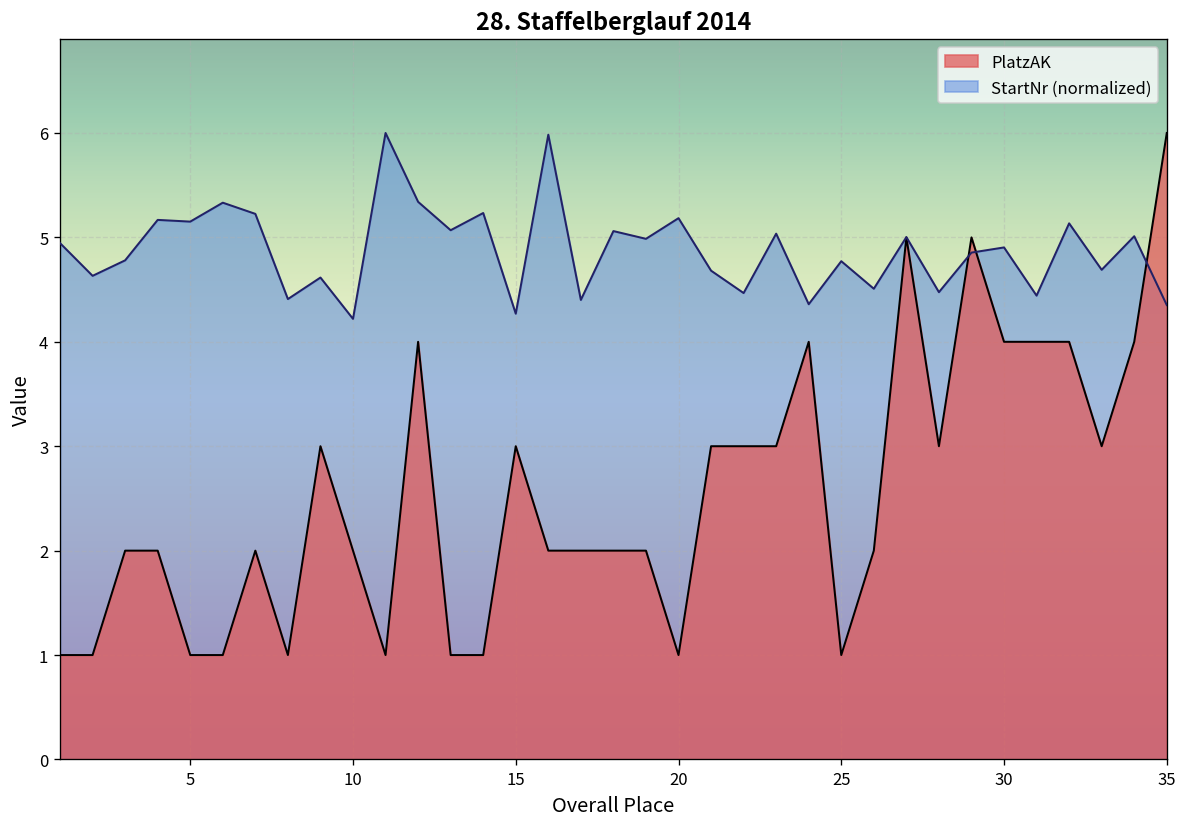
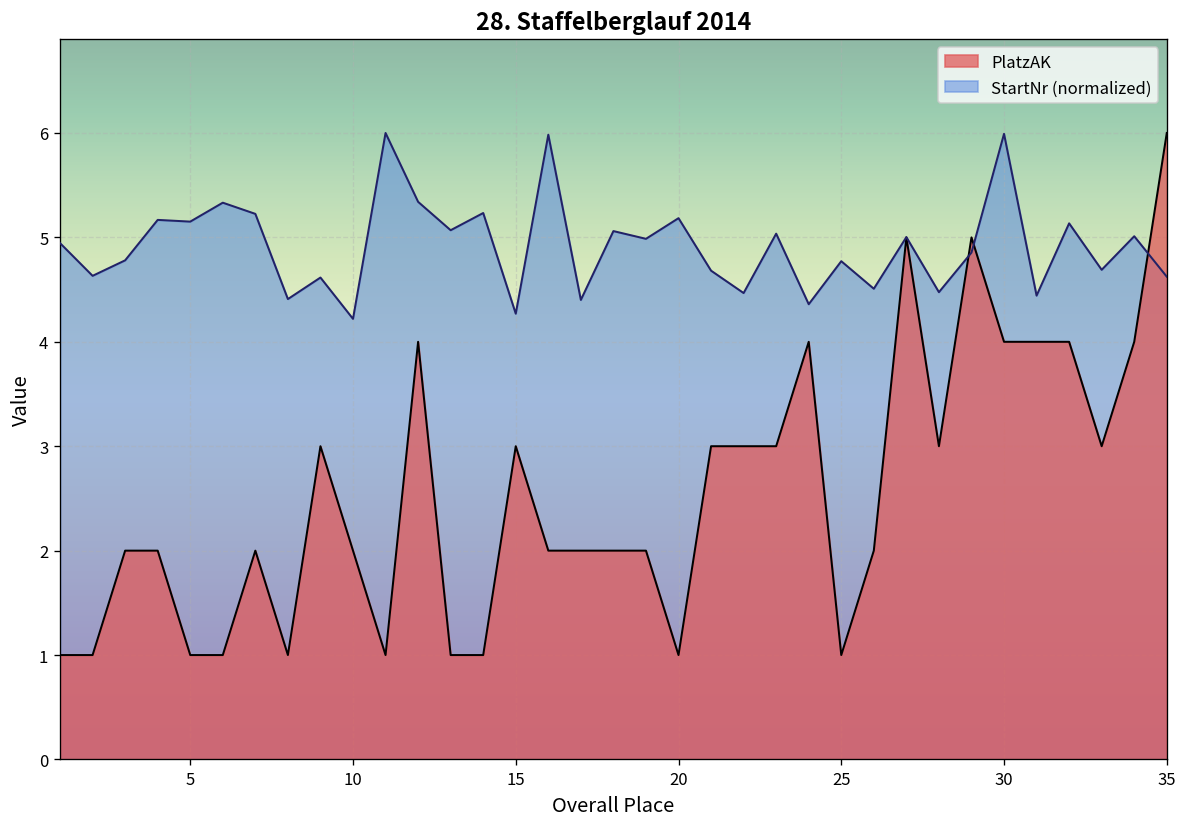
StartNr (normalized), 30: 4.9 -> 6.0
StartNr (normalized), 35: 4.4 -> 4.6
